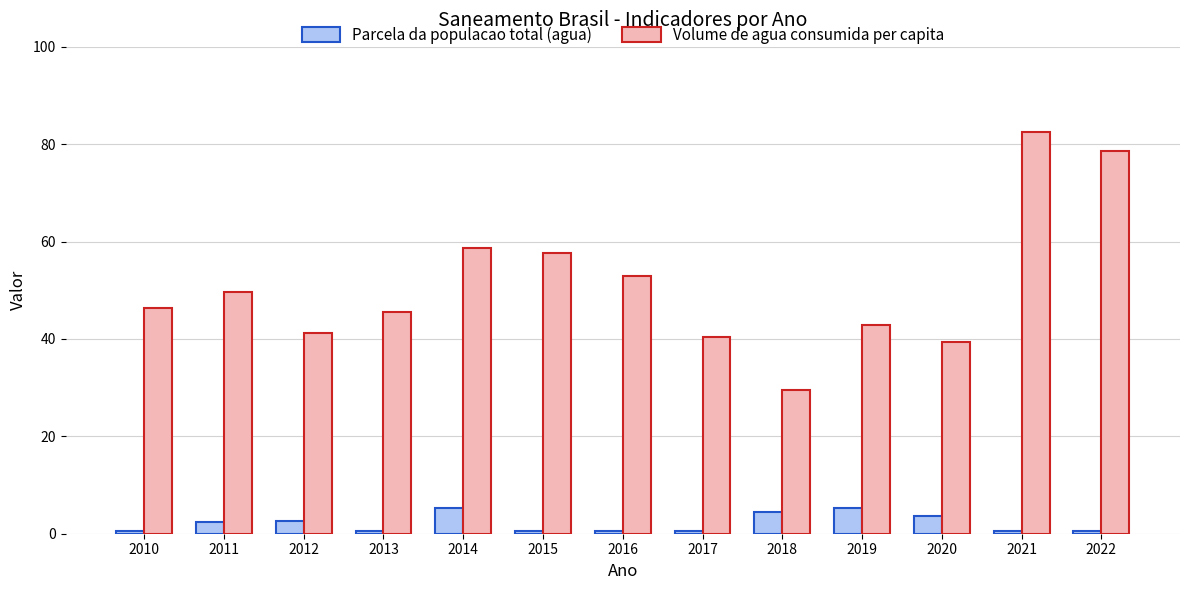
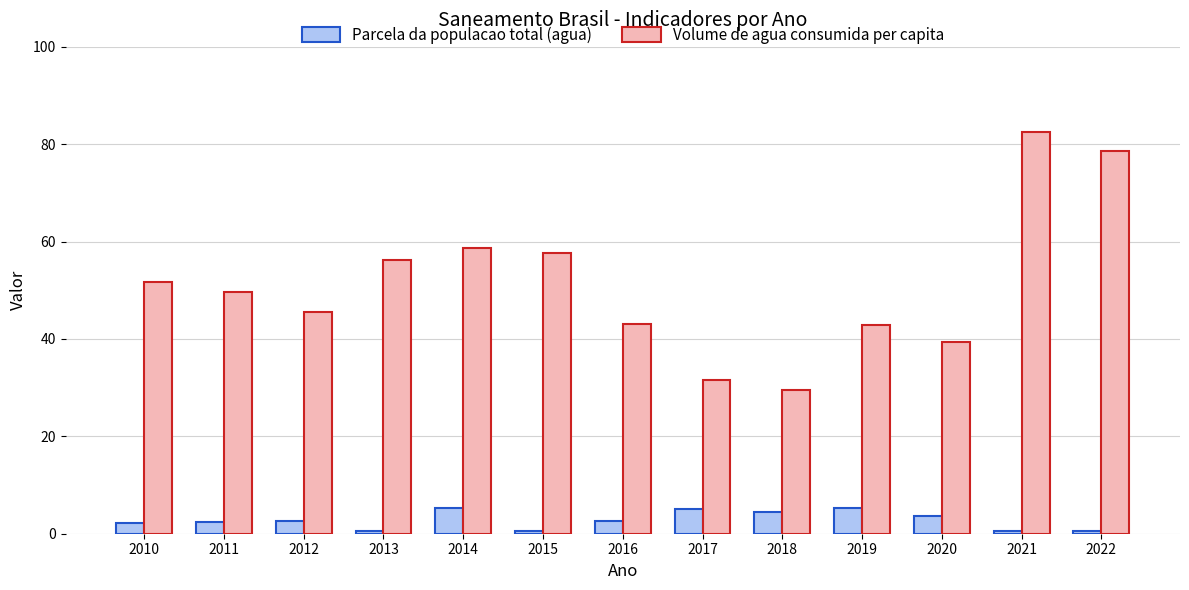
Parcela da populacao total (agua), 2010: 0 -> 2
Volume de agua consumida per capita, 2010: 46 -> 52
Volume de agua consumida per capita, 2012: 41 -> 46
Volume de agua consumida per capita, 2013: 45 -> 56
Parcela da populacao total (agua), 2016: 1 -> 3
Volume de agua consumida per capita, 2016: 53 -> 43
Parcela da populacao total (agua), 2017: 0 -> 5
Volume de agua consumida per capita, 2017: 40 -> 32
